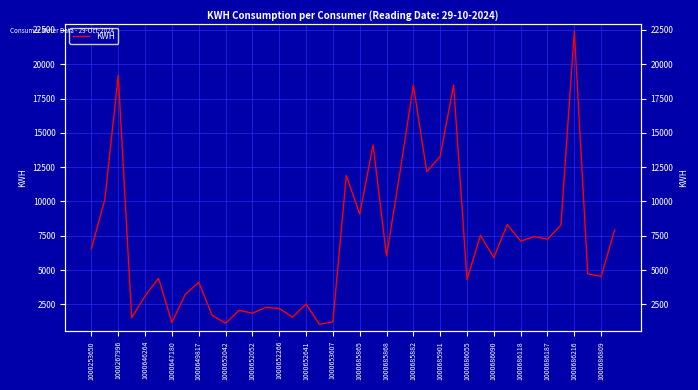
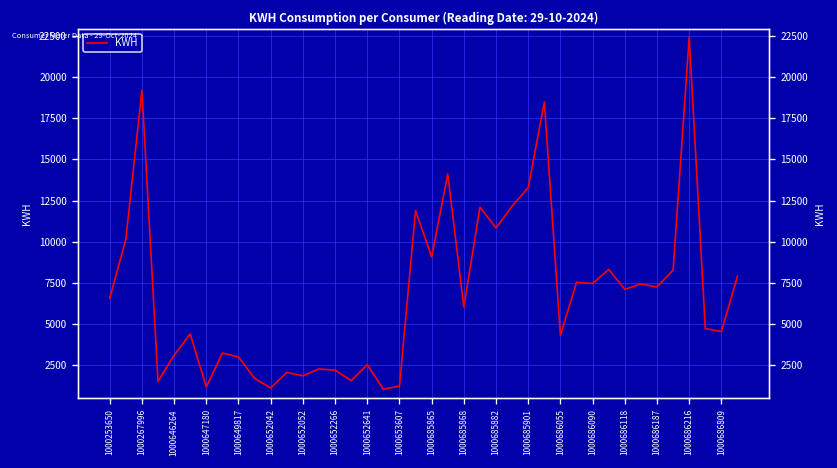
1000649817: 4100 -> 3000
1000685882: 18500 -> 10800
1000686090: 5900 -> 7500
